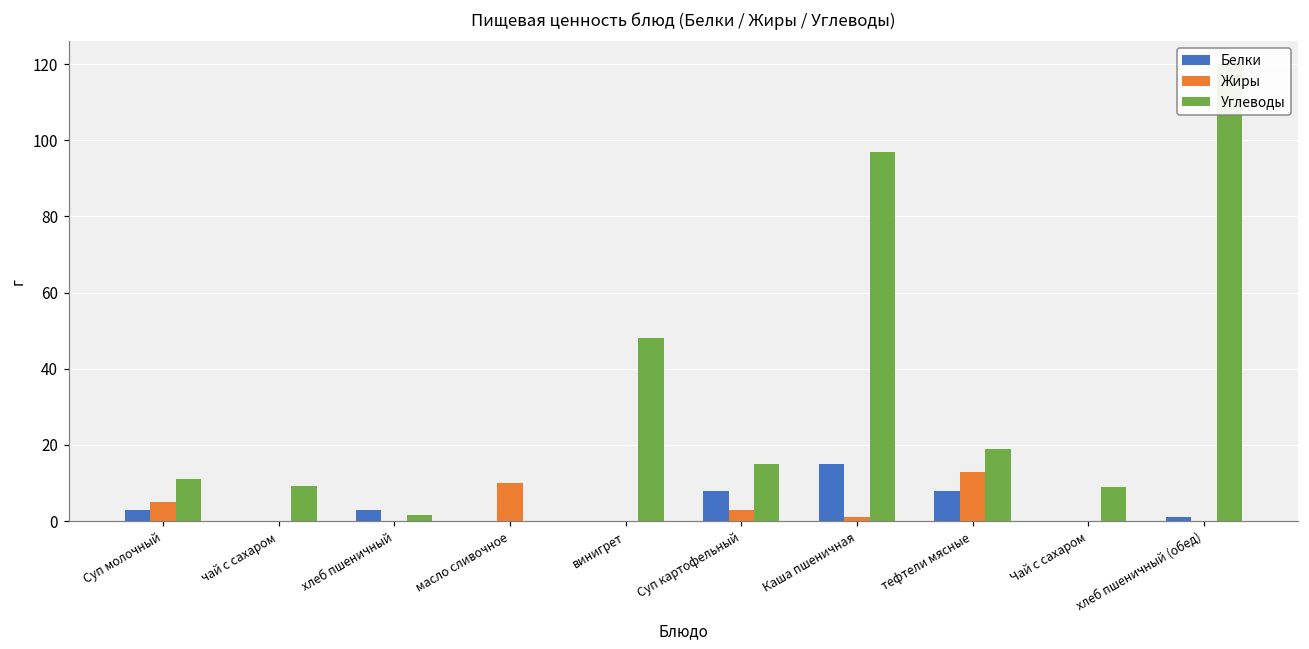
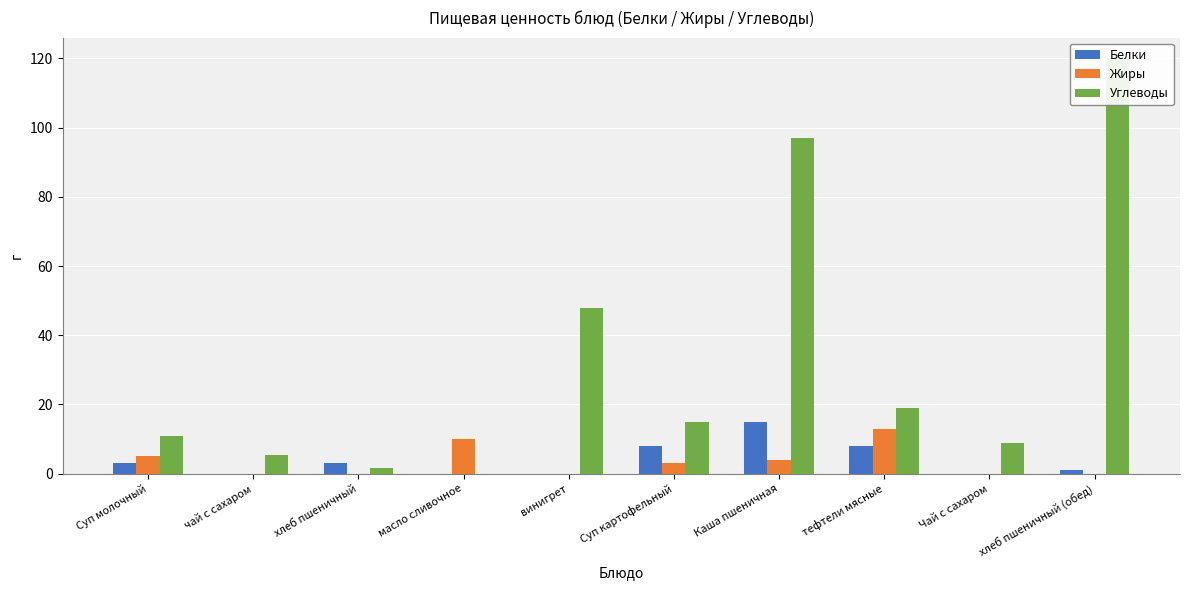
Углеводы, чай с сахаром: 9 -> 5
Жиры, Каша пшеничная: 1 -> 4
